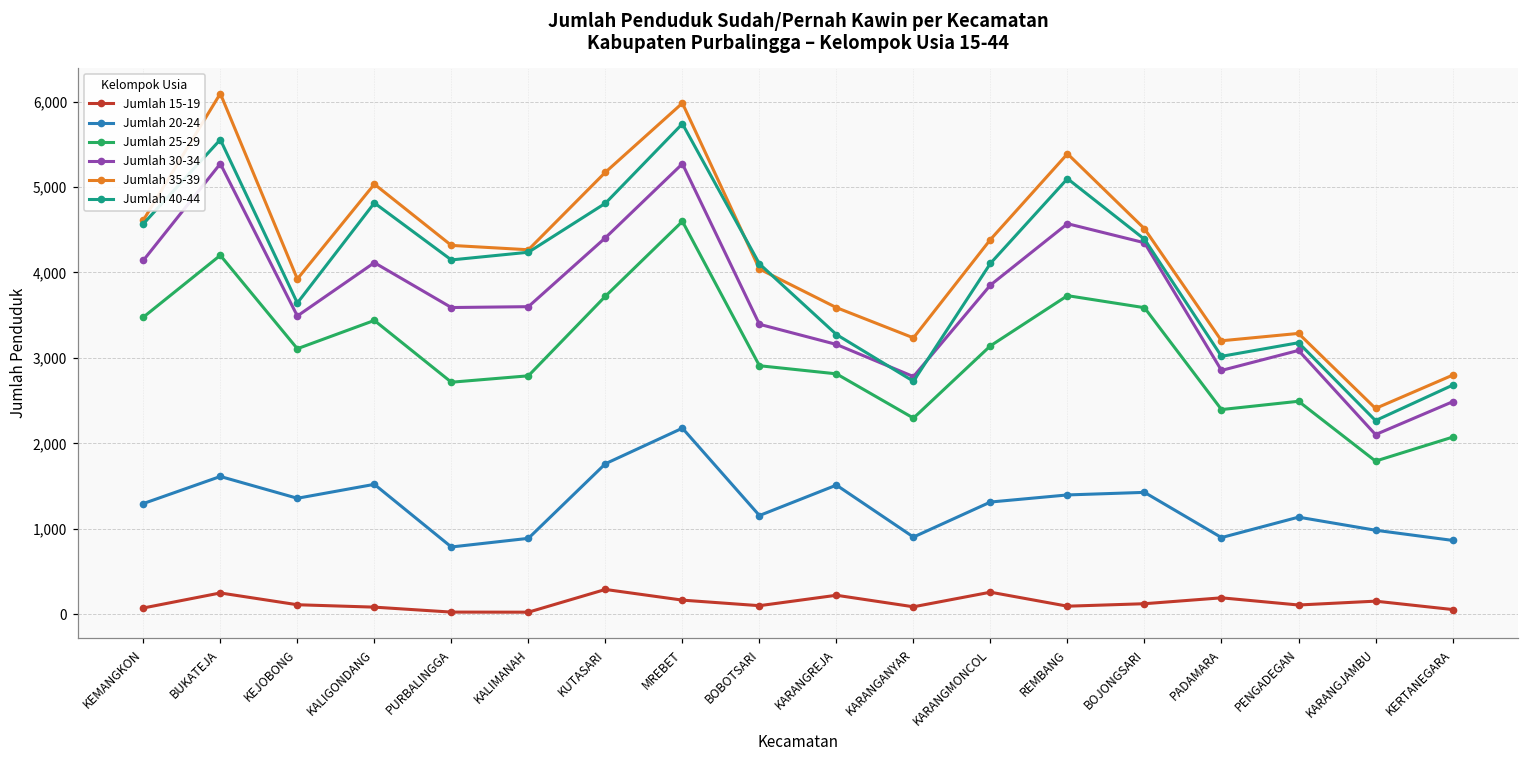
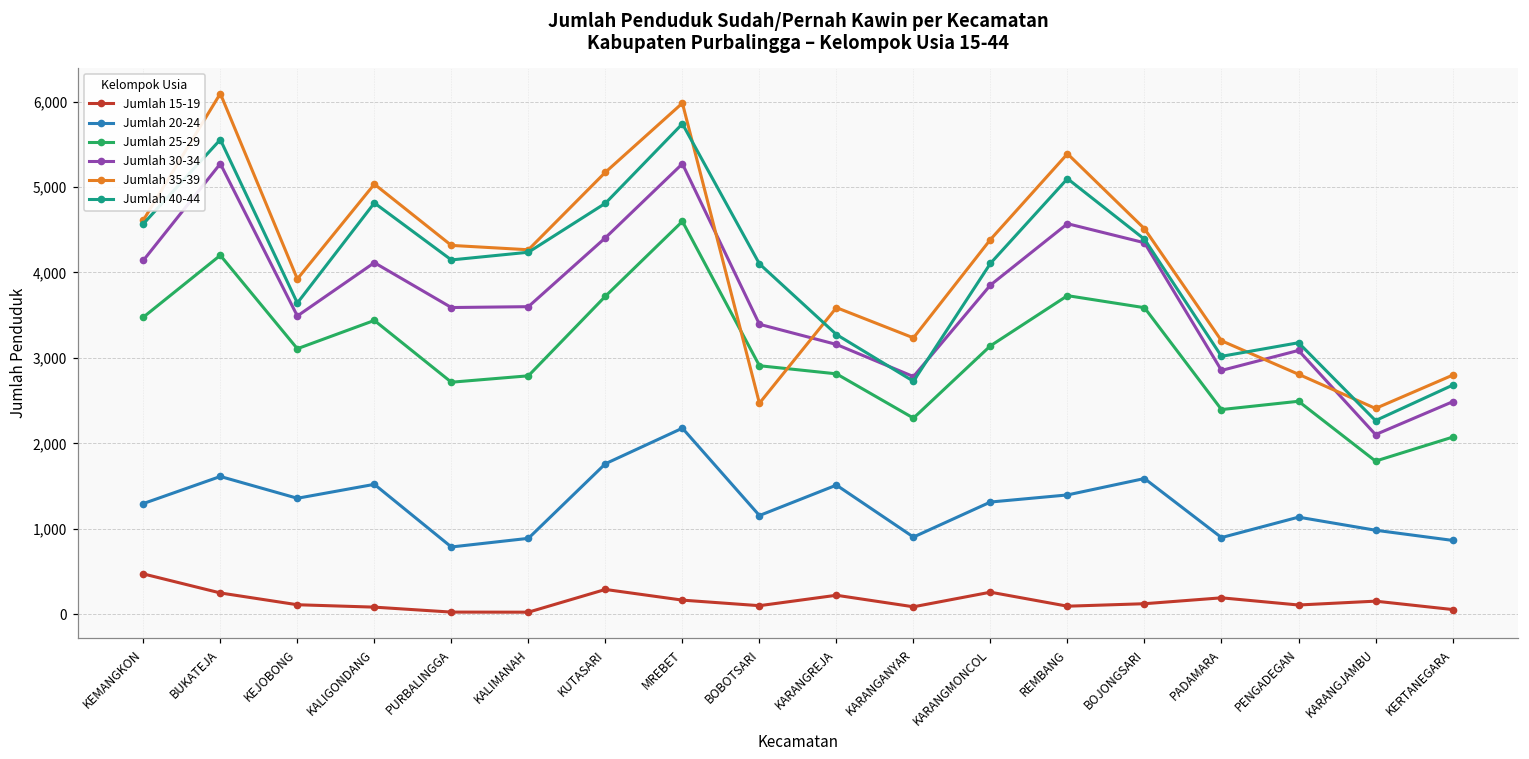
Jumlah 15-19, KEMANGKON: 100 -> 500
Jumlah 35-39, BOBOTSARI: 4,000 -> 2,500
Jumlah 20-24, BOJONGSARI: 1,400 -> 1,600
Jumlah 35-39, PENGADEGAN: 3,300 -> 2,800
